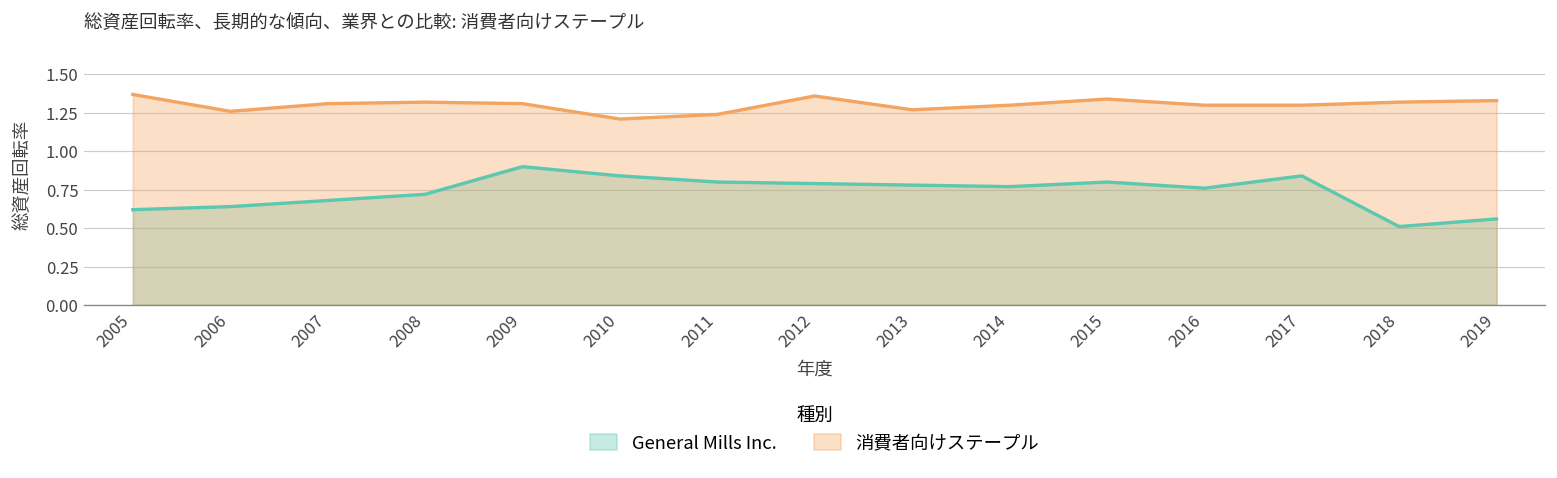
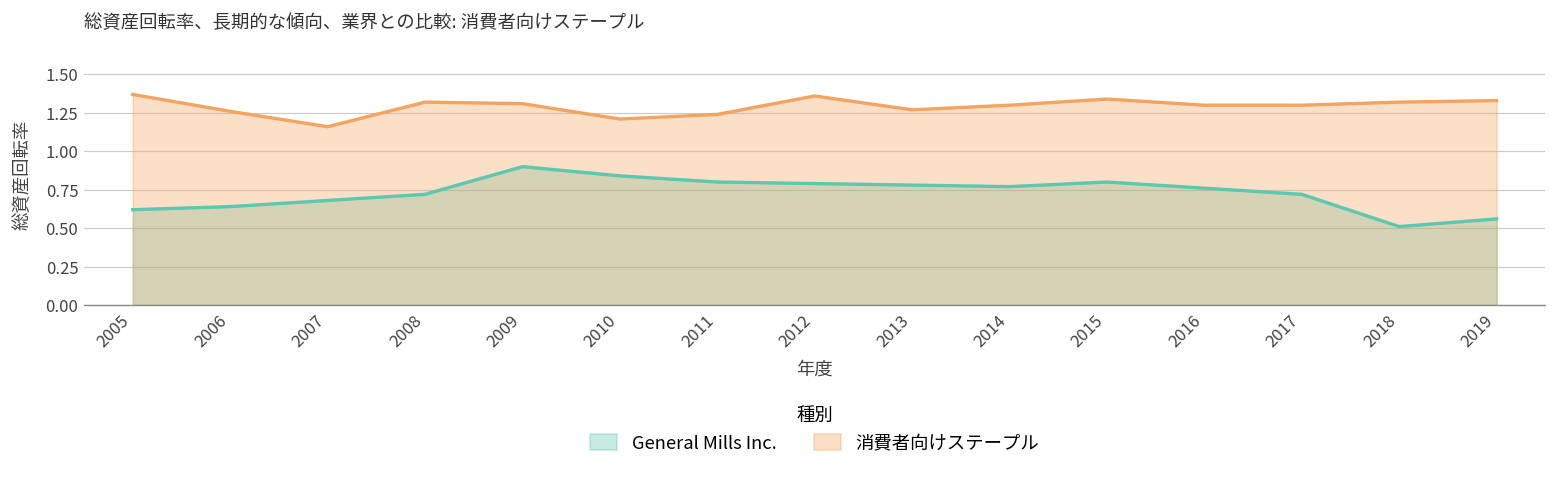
消費者向けステープル, 2007: 1.31 -> 1.16
General Mills Inc., 2017: 0.84 -> 0.72
